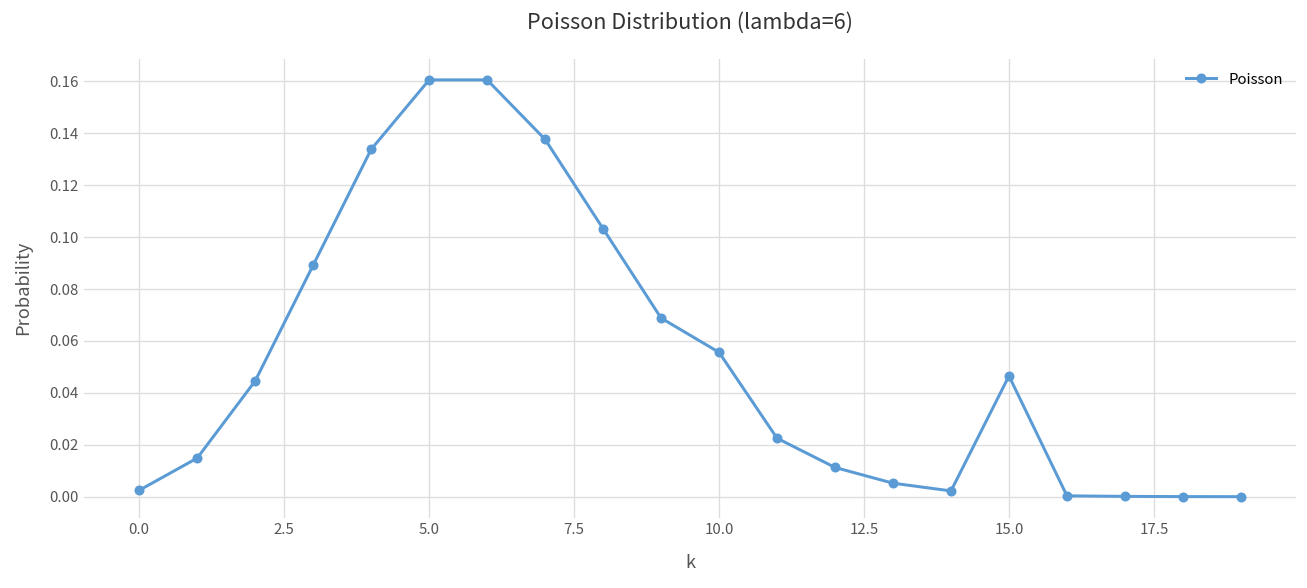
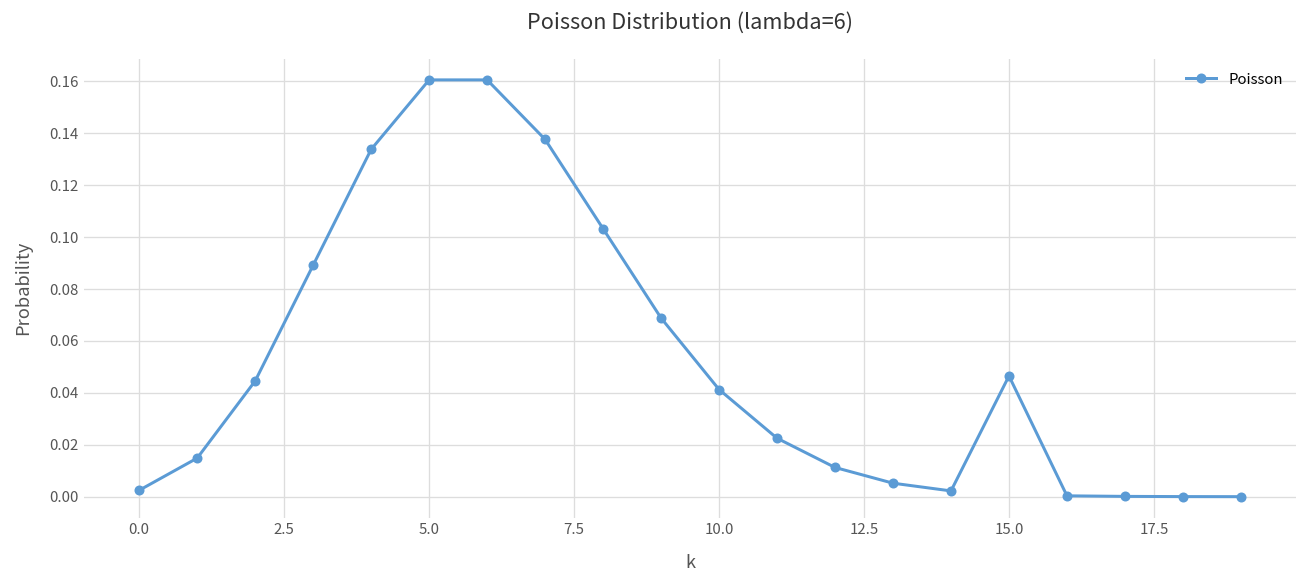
10.0: 0.056 -> 0.041
